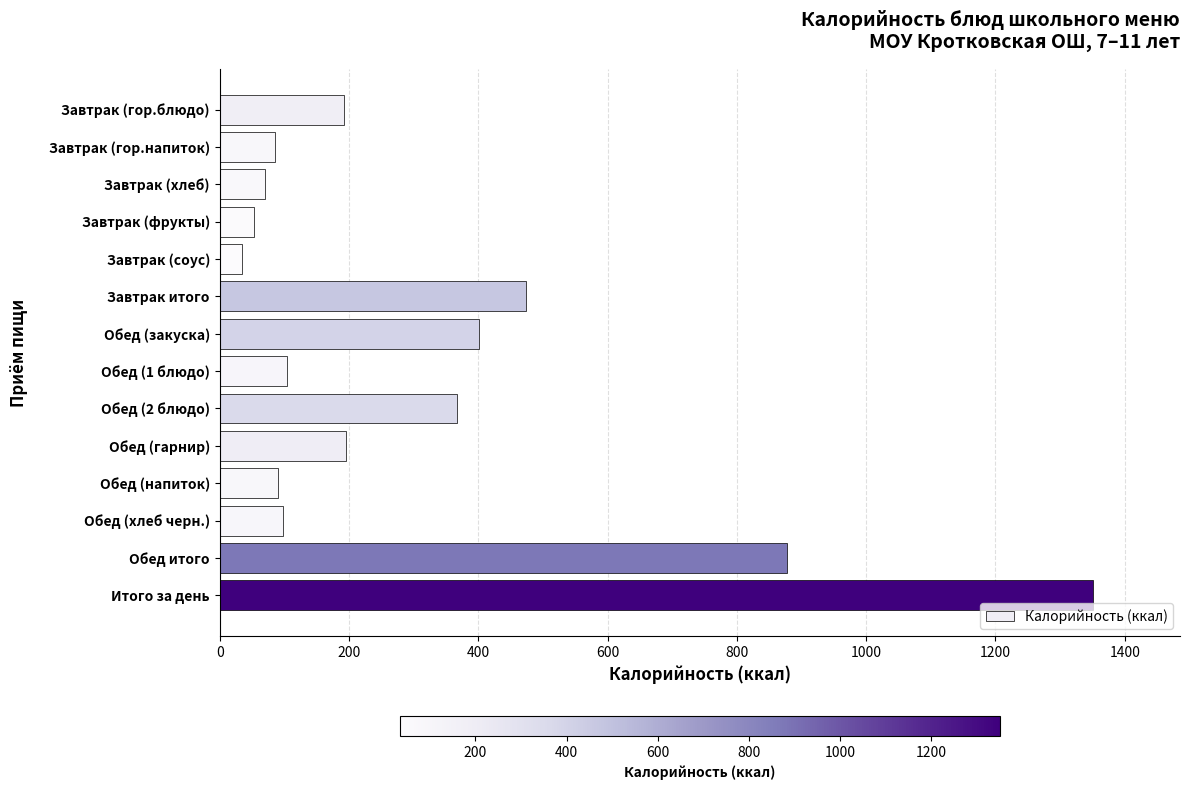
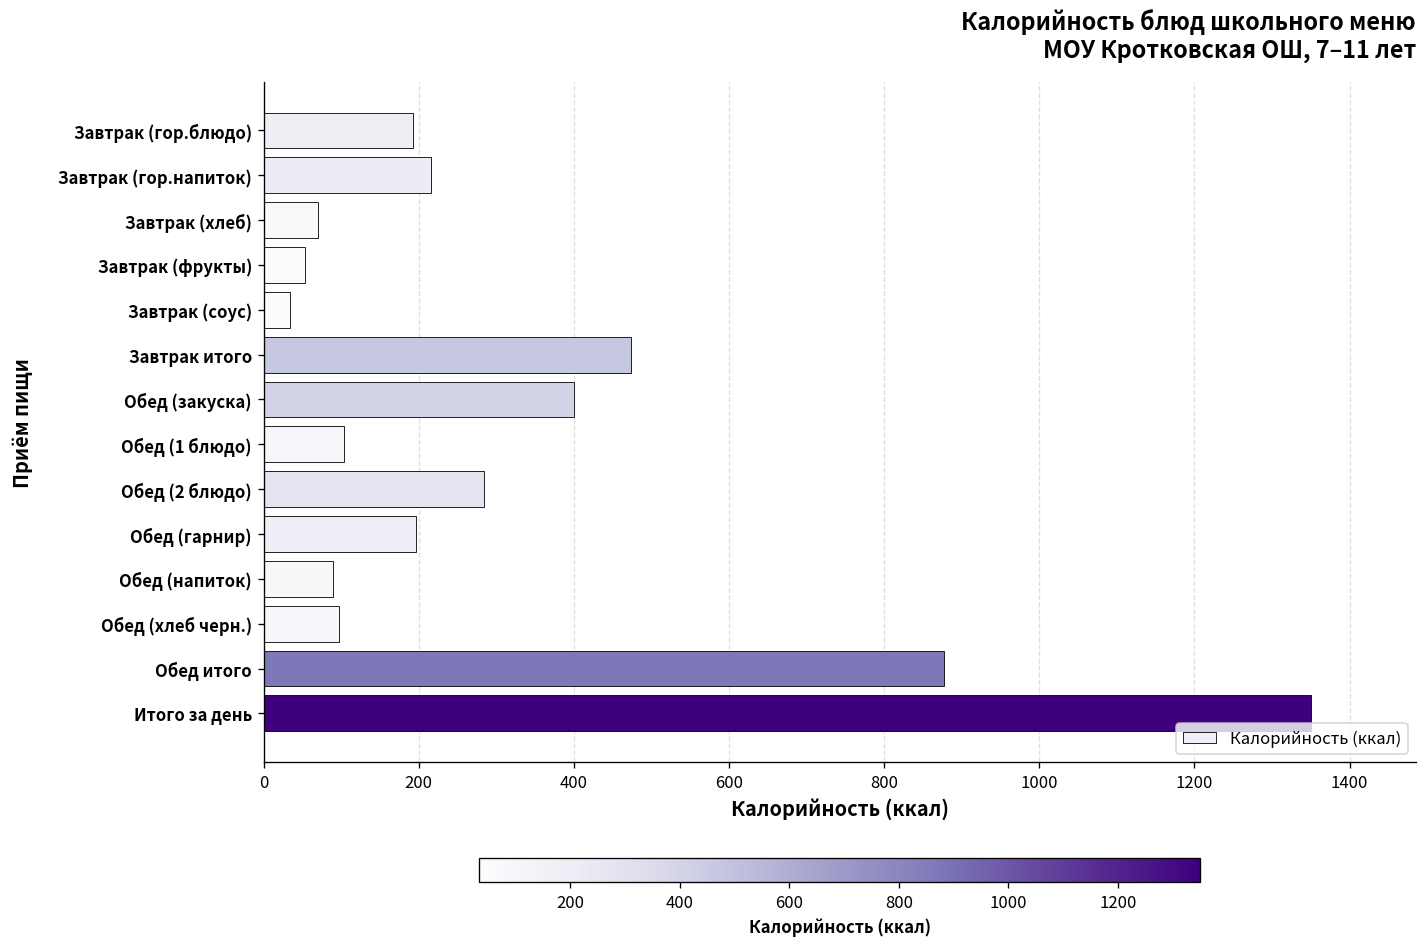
Завтрак (гор.напиток): 90 -> 220
Обед (2 блюдо): 370 -> 280
